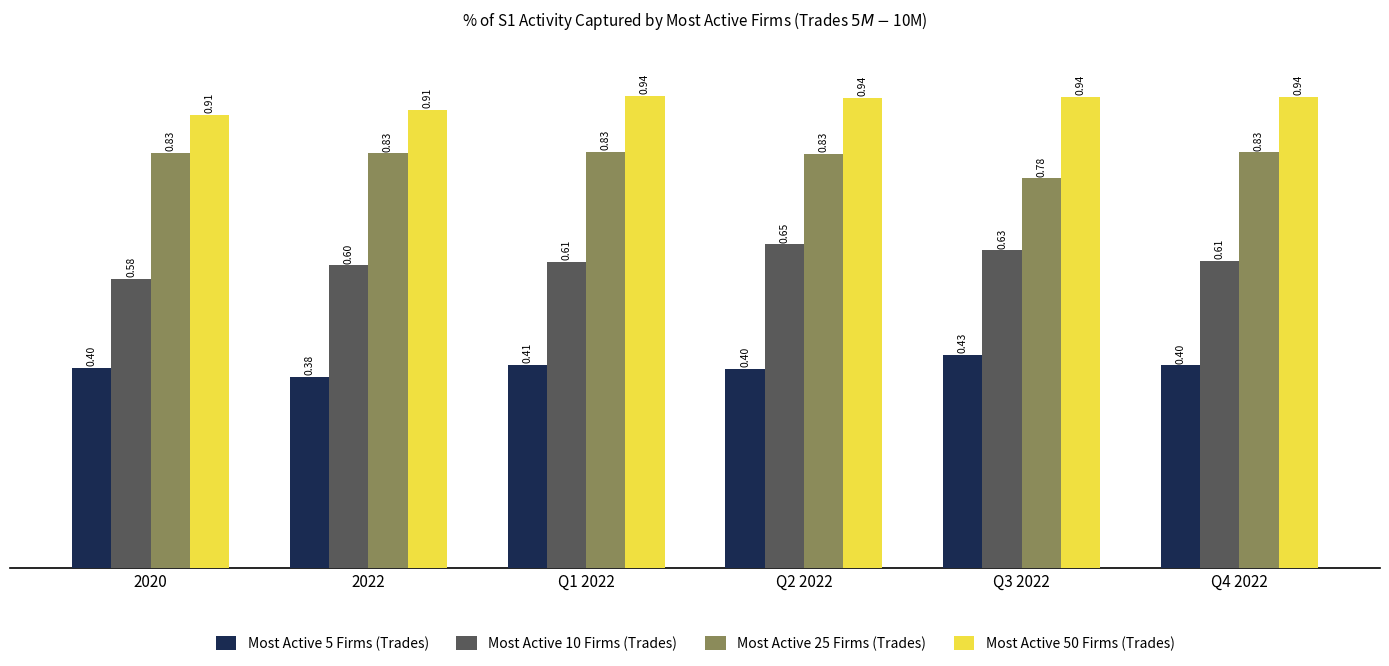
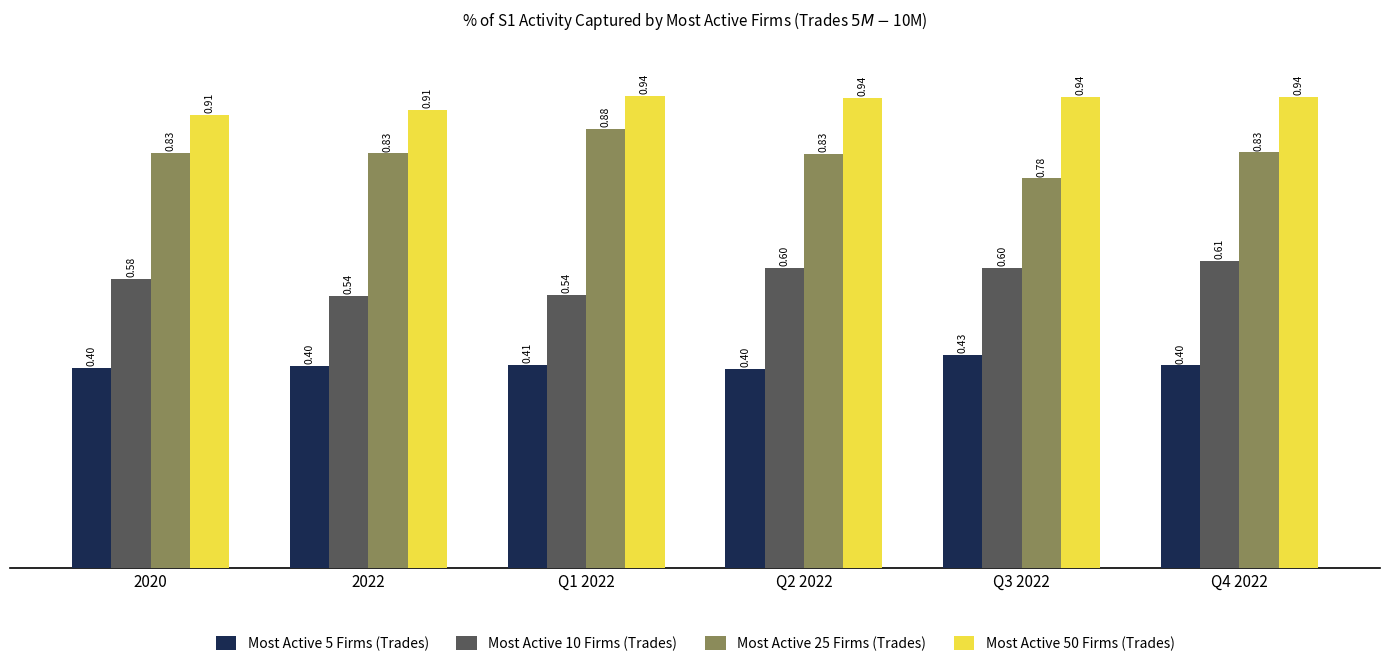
Most Active 5 Firms (Trades), 2022: 0.38 -> 0.40
Most Active 10 Firms (Trades), 2022: 0.60 -> 0.54
Most Active 10 Firms (Trades), Q1 2022: 0.61 -> 0.54
Most Active 25 Firms (Trades), Q1 2022: 0.83 -> 0.88
Most Active 10 Firms (Trades), Q2 2022: 0.65 -> 0.60
Most Active 10 Firms (Trades), Q3 2022: 0.63 -> 0.60
